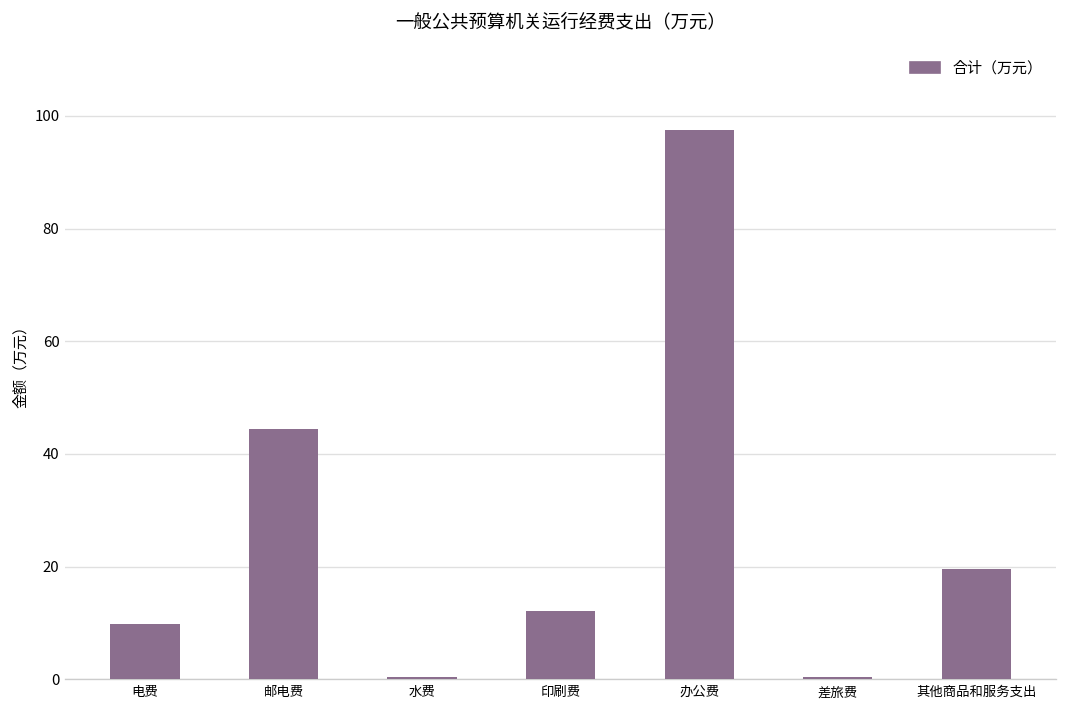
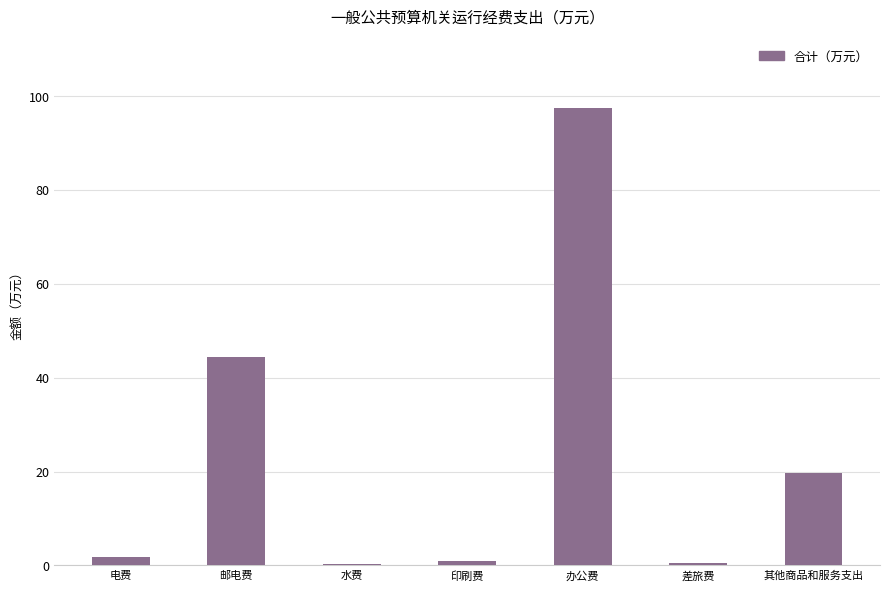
电费: 10 -> 2
印刷费: 12 -> 1
